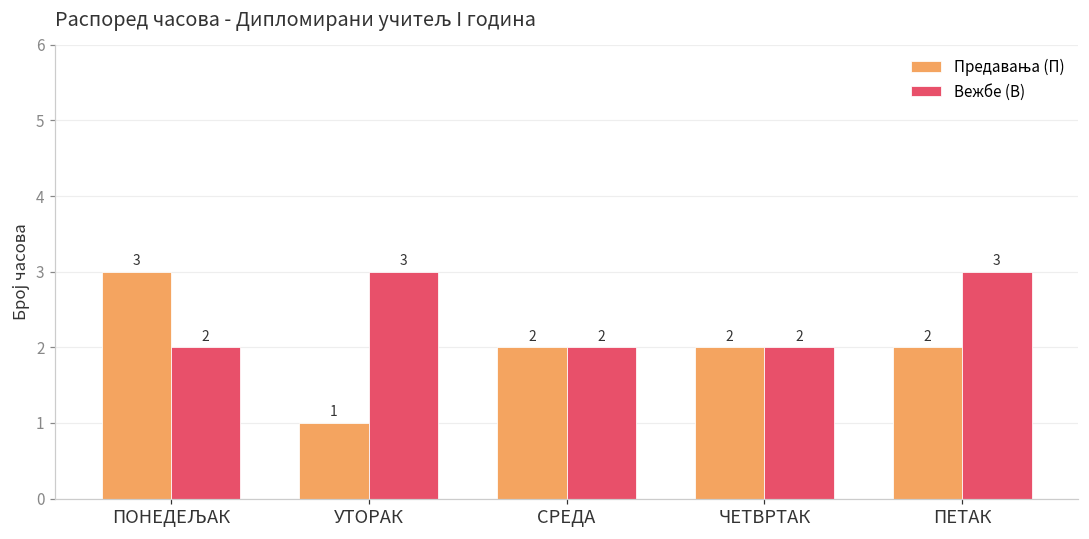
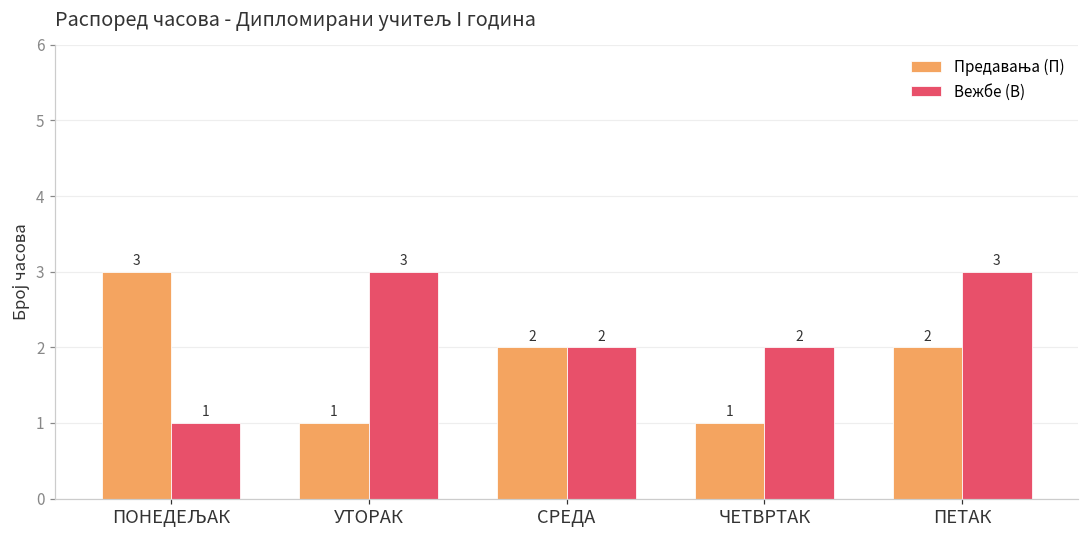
Вежбе (В), ПОНЕДЕЉАК: 2 -> 1
Предавања (П), ЧЕТВРТАК: 2 -> 1
